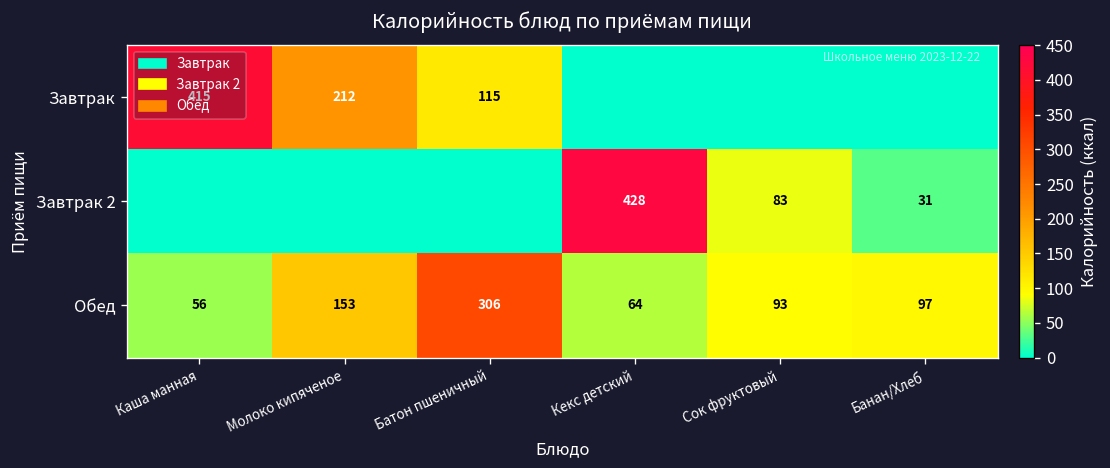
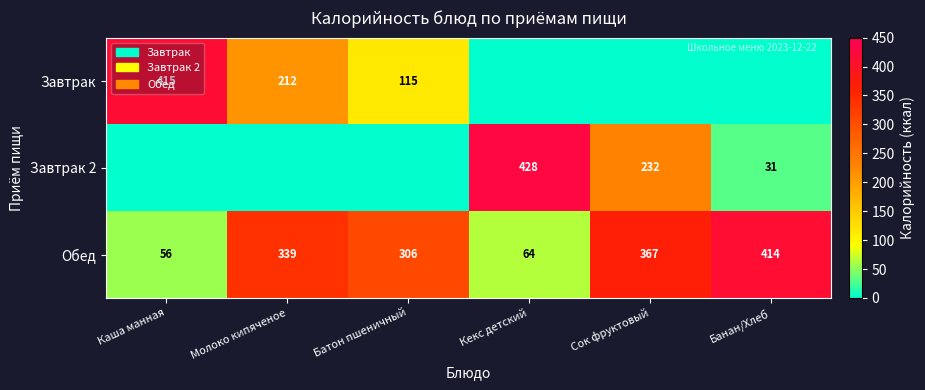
Завтрак 2, Сок фруктовый: 83 -> 232
Обед, Молоко кипяченое: 153 -> 339
Обед, Сок фруктовый: 93 -> 367
Обед, Банан/Хлеб: 97 -> 414
